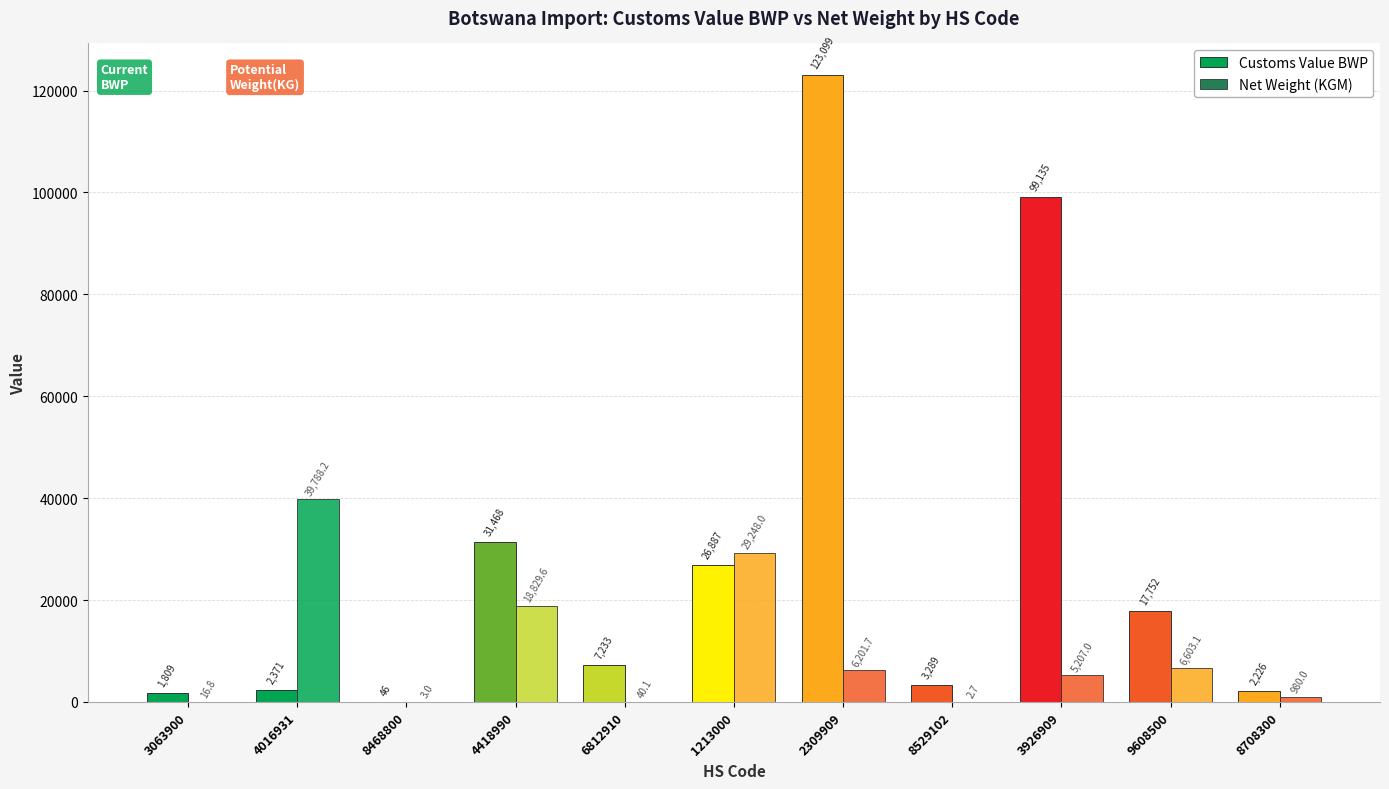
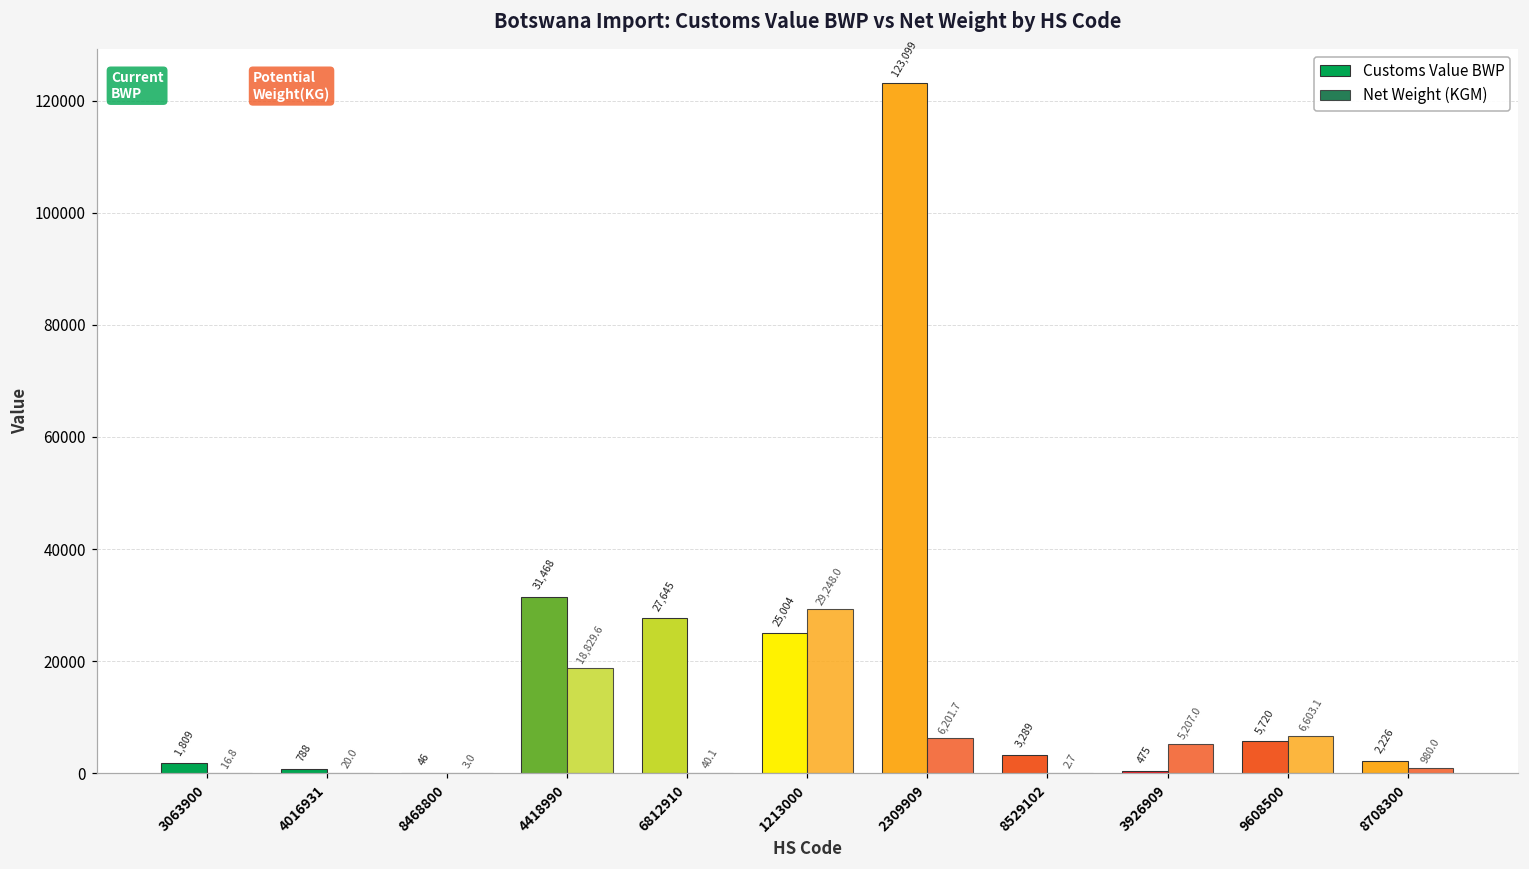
Customs Value BWP, 4016931: 2,371 -> 788
Net Weight (KGM), 4016931: 39,788.2 -> 20.0
Customs Value BWP, 6812910: 7,233 -> 27,645
Customs Value BWP, 1213000: 26,887 -> 25,004
Customs Value BWP, 3926909: 99,135 -> 475
Customs Value BWP, 9608500: 17,752 -> 5,720
